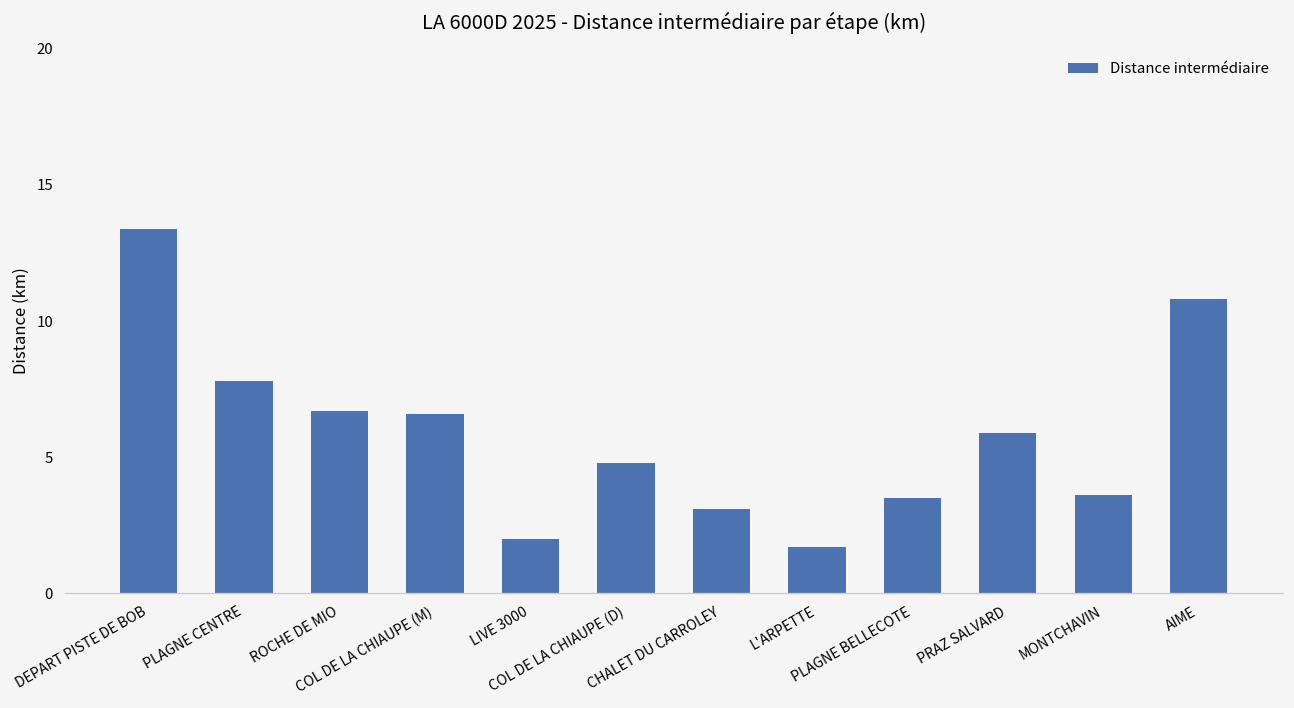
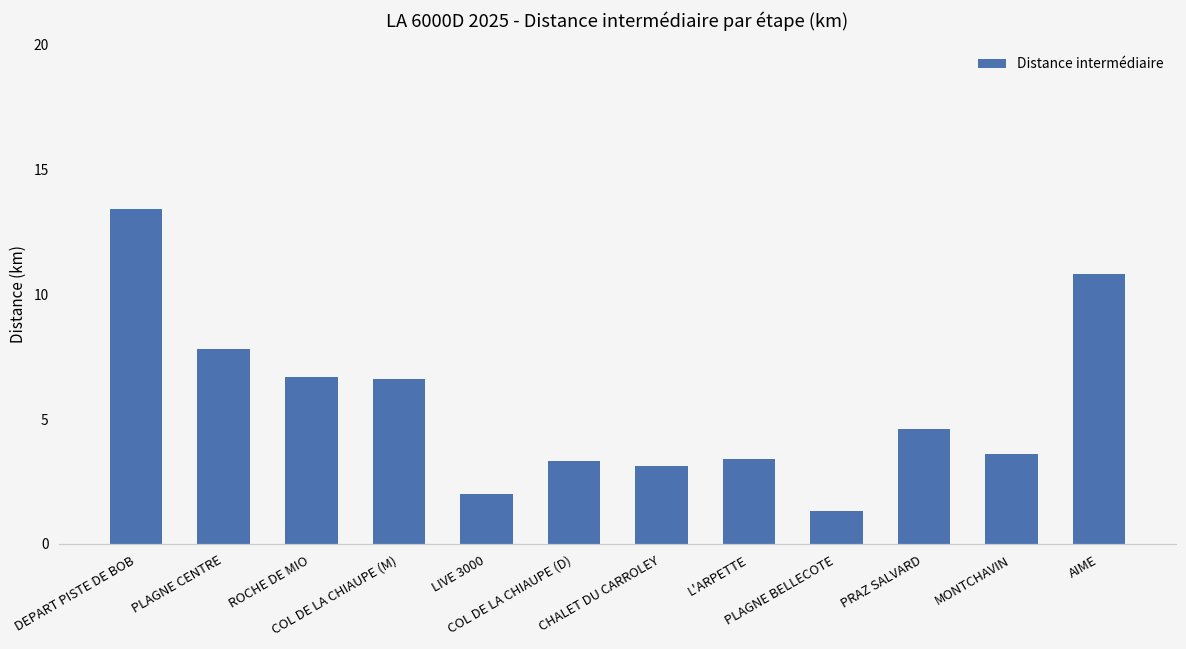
COL DE LA CHIAUPE (D): 4.8 -> 3.3
L'ARPETTE: 1.7 -> 3.4
PLAGNE BELLECOTE: 3.5 -> 1.3
PRAZ SALVARD: 5.9 -> 4.6
